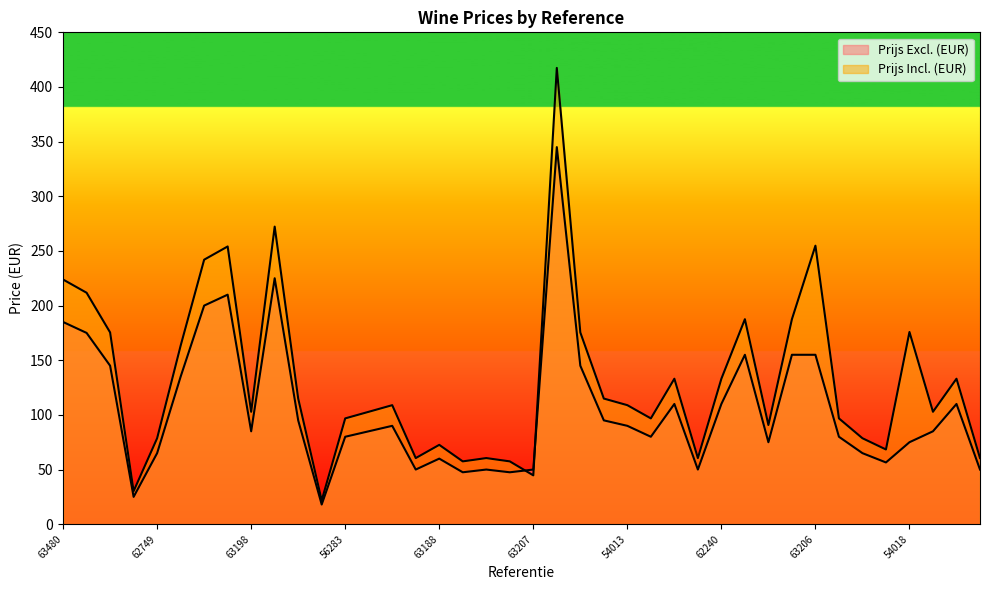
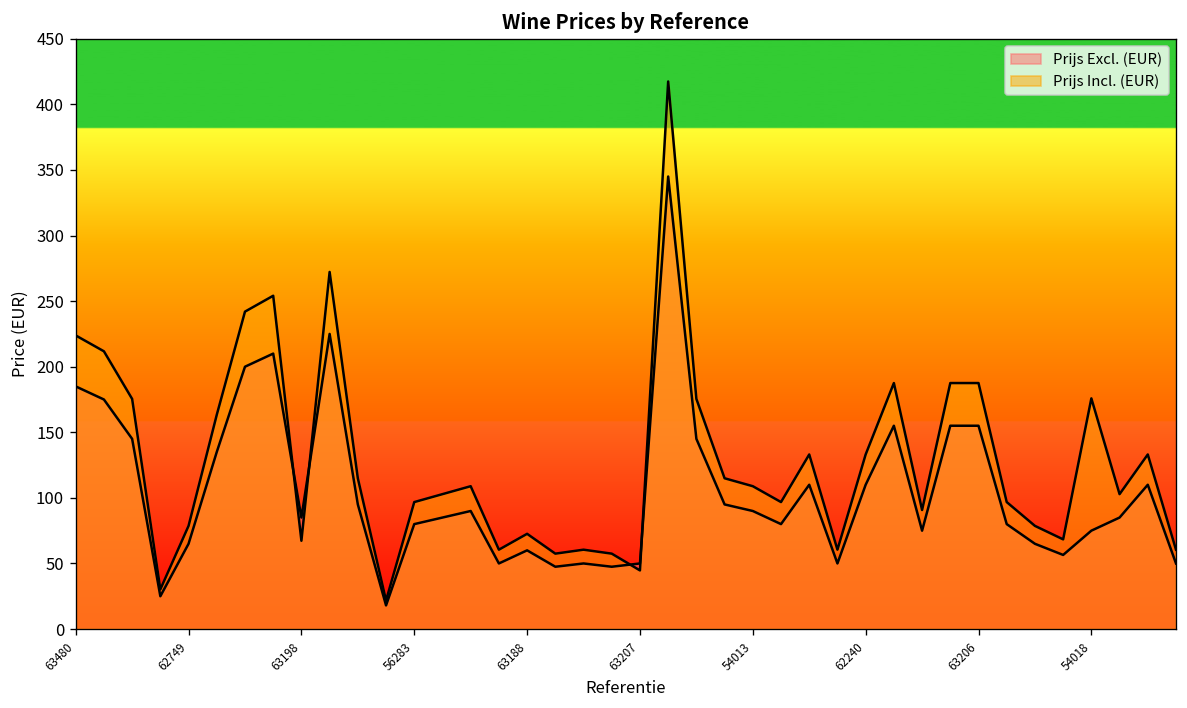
Prijs Incl. (EUR), 63198: 103 -> 67
Prijs Incl. (EUR), 63206: 255 -> 188
